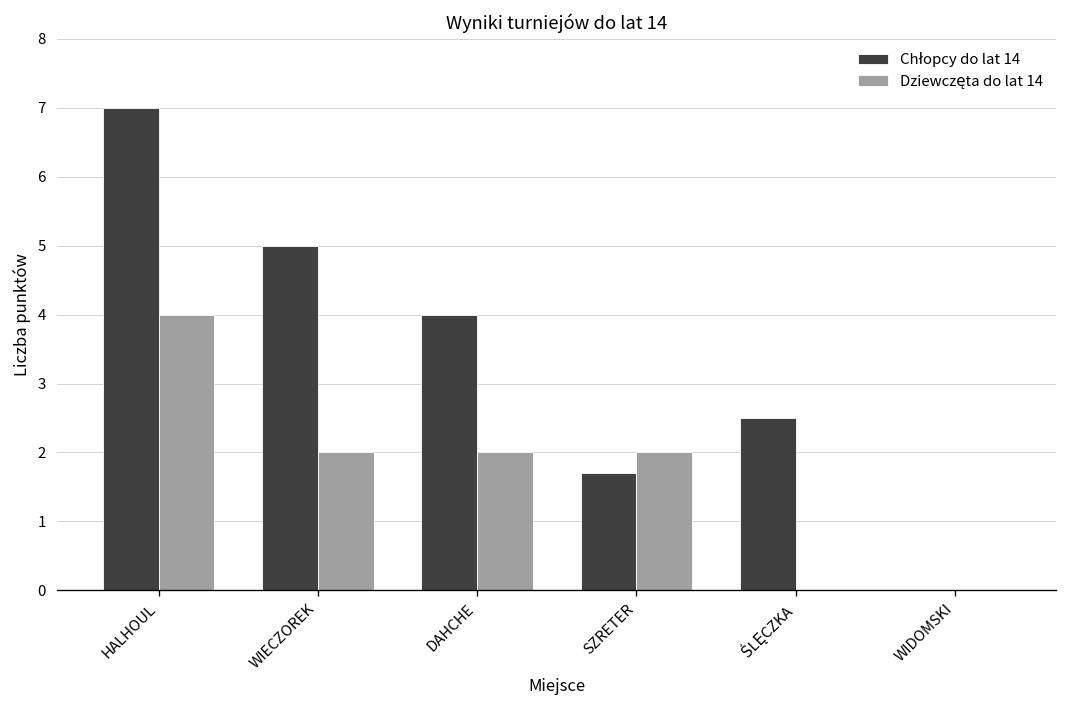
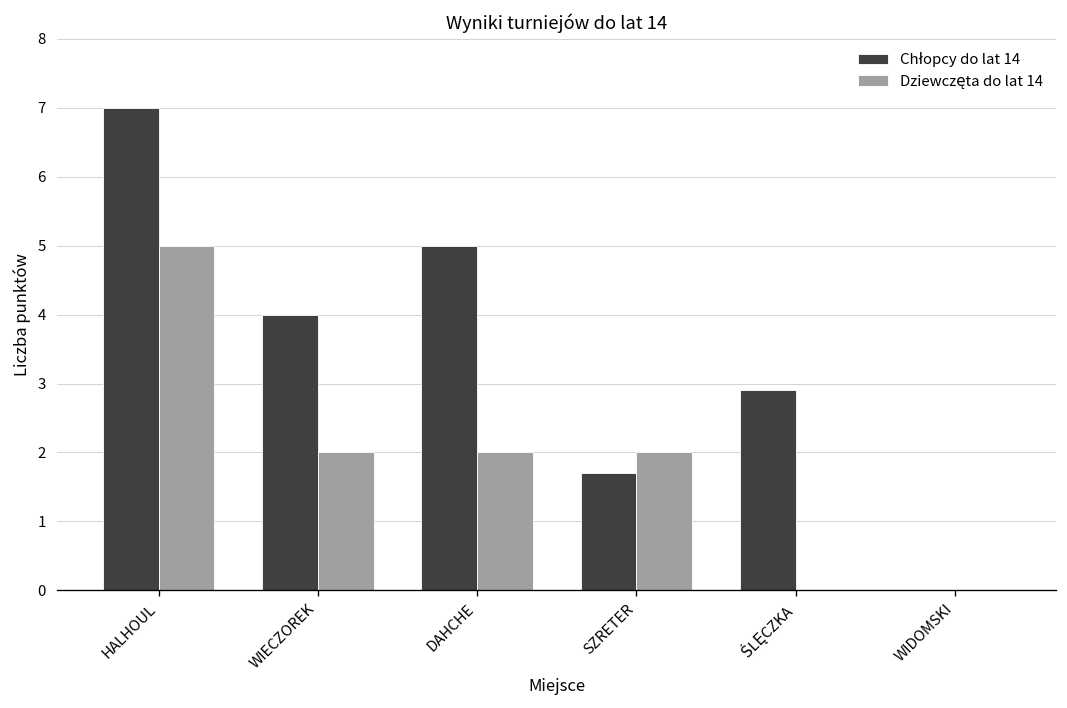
Dziewczęta do lat 14, HALHOUL: 4 -> 5
Chłopcy do lat 14, WIECZOREK: 5 -> 4
Chłopcy do lat 14, DAHCHE: 4 -> 5
Chłopcy do lat 14, ŚLĘCZKA: 2.5 -> 2.9
